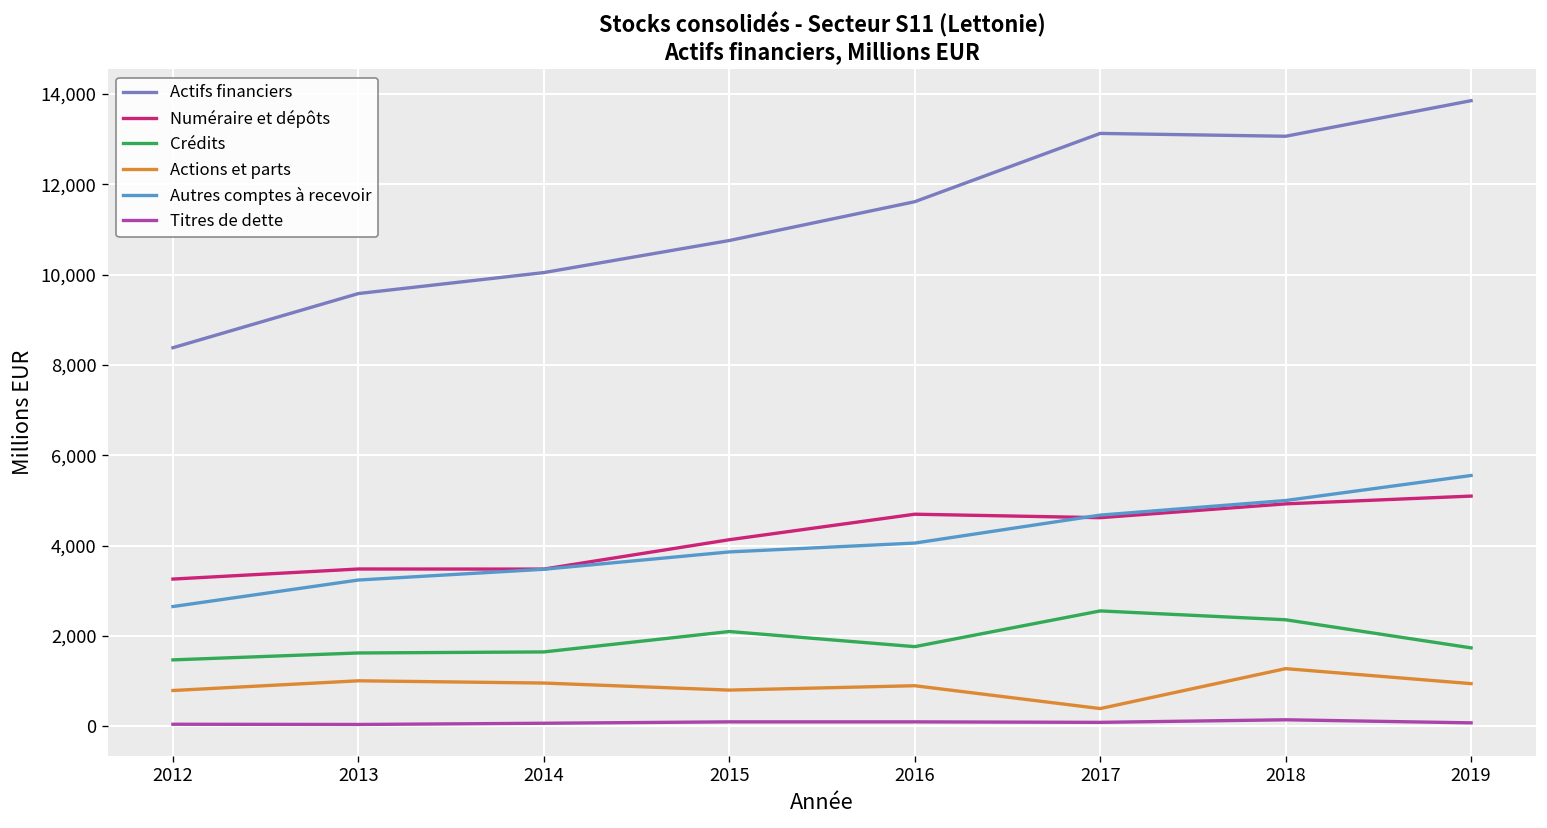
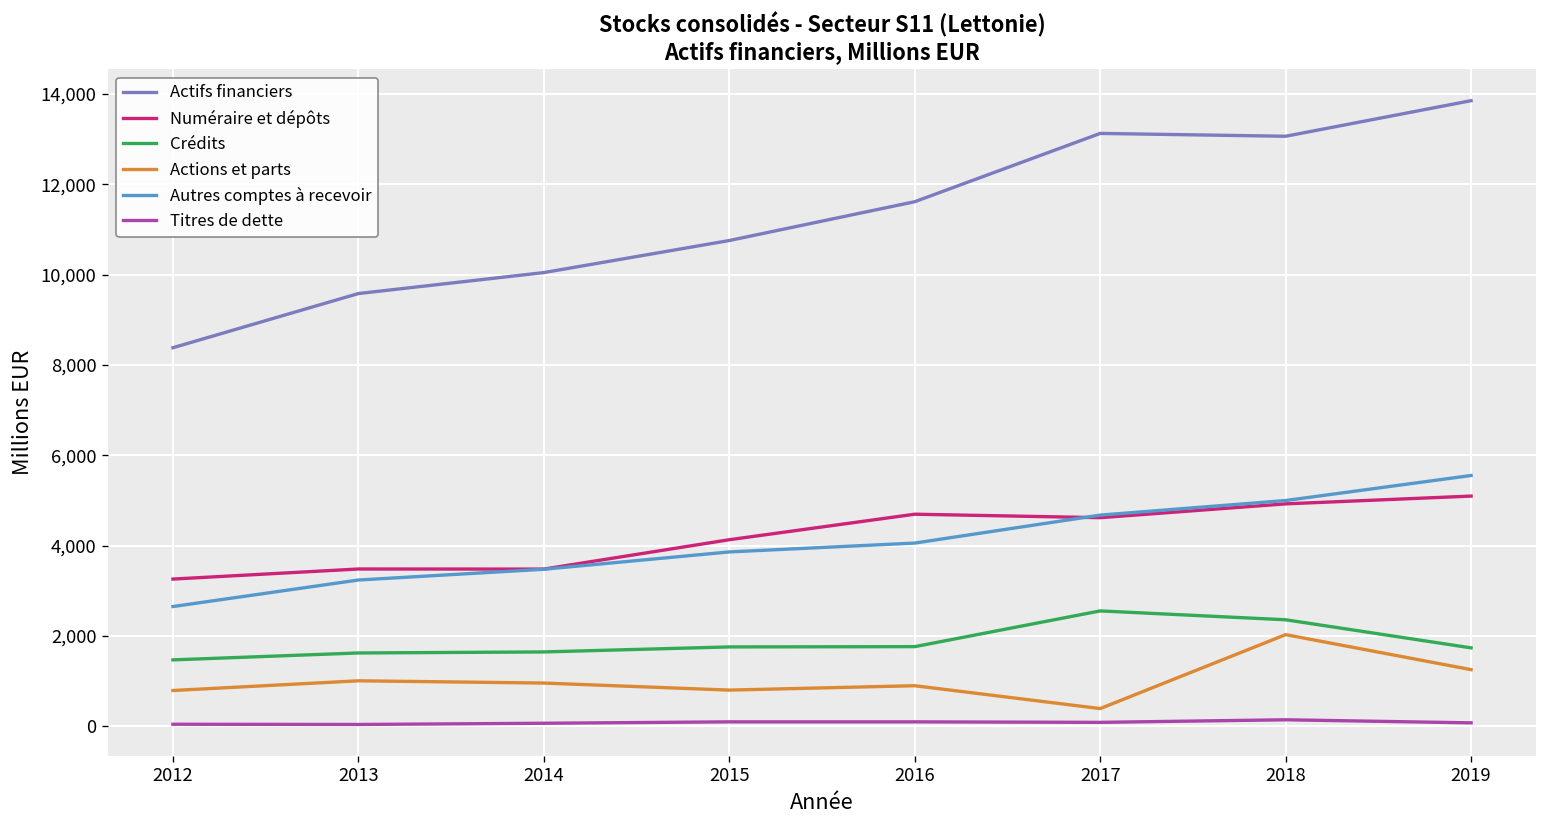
Crédits, 2015: 2,100 -> 1,800
Actions et parts, 2018: 1,300 -> 2,000
Actions et parts, 2019: 900 -> 1,300
